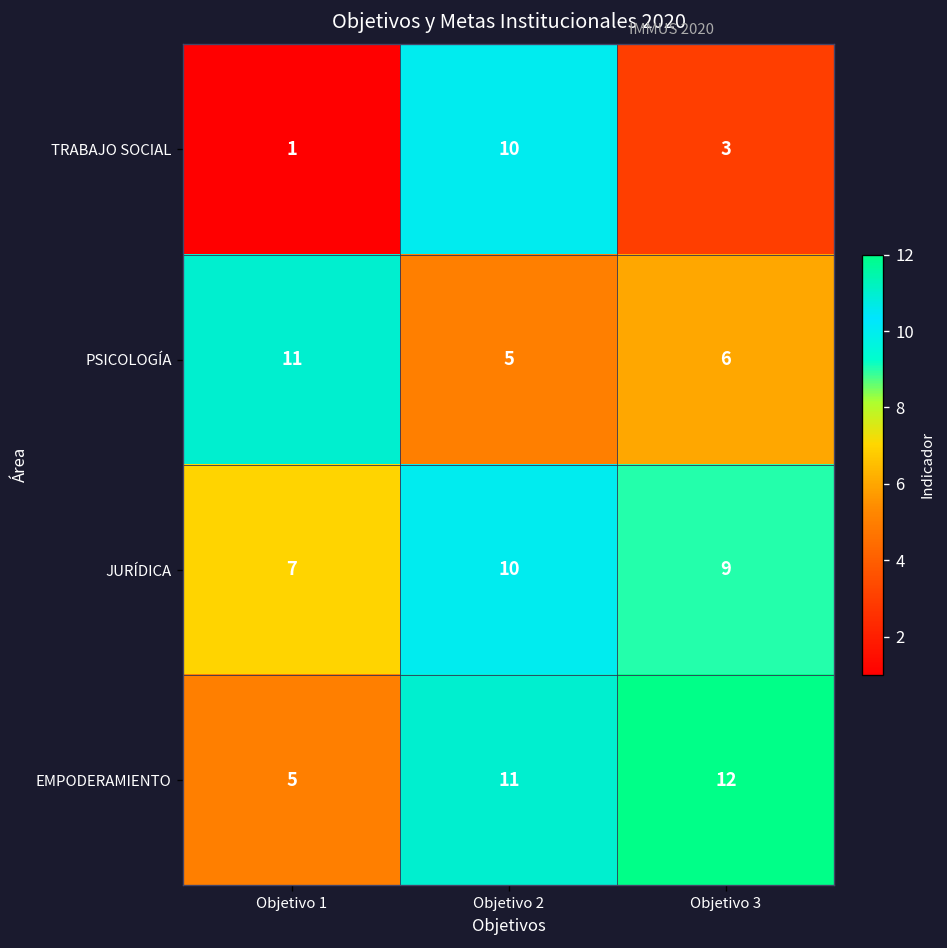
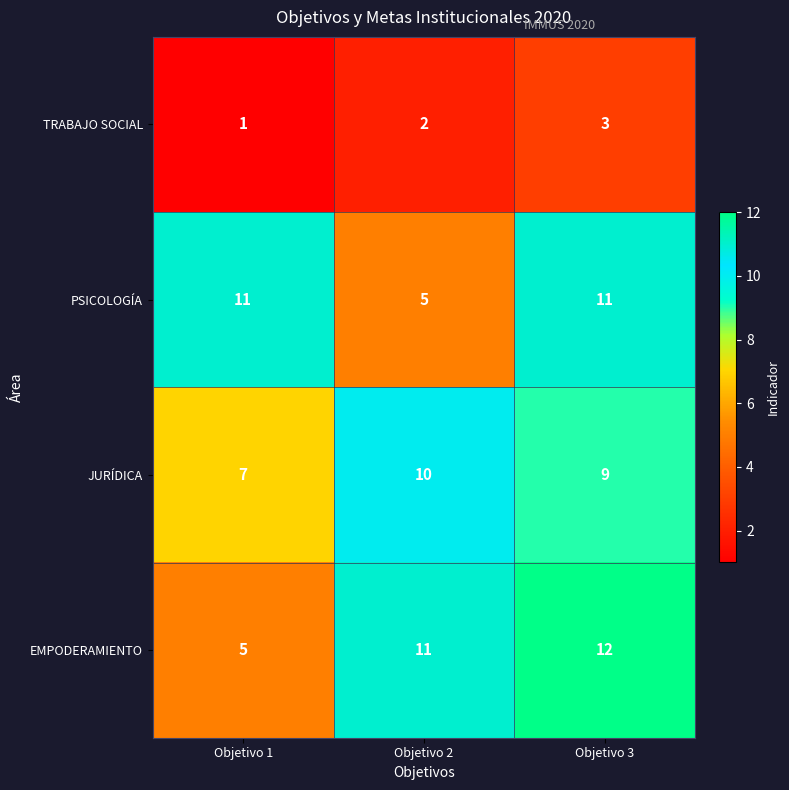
TRABAJO SOCIAL, Objetivo 2: 10 -> 2
PSICOLOGÍA, Objetivo 3: 6 -> 11
